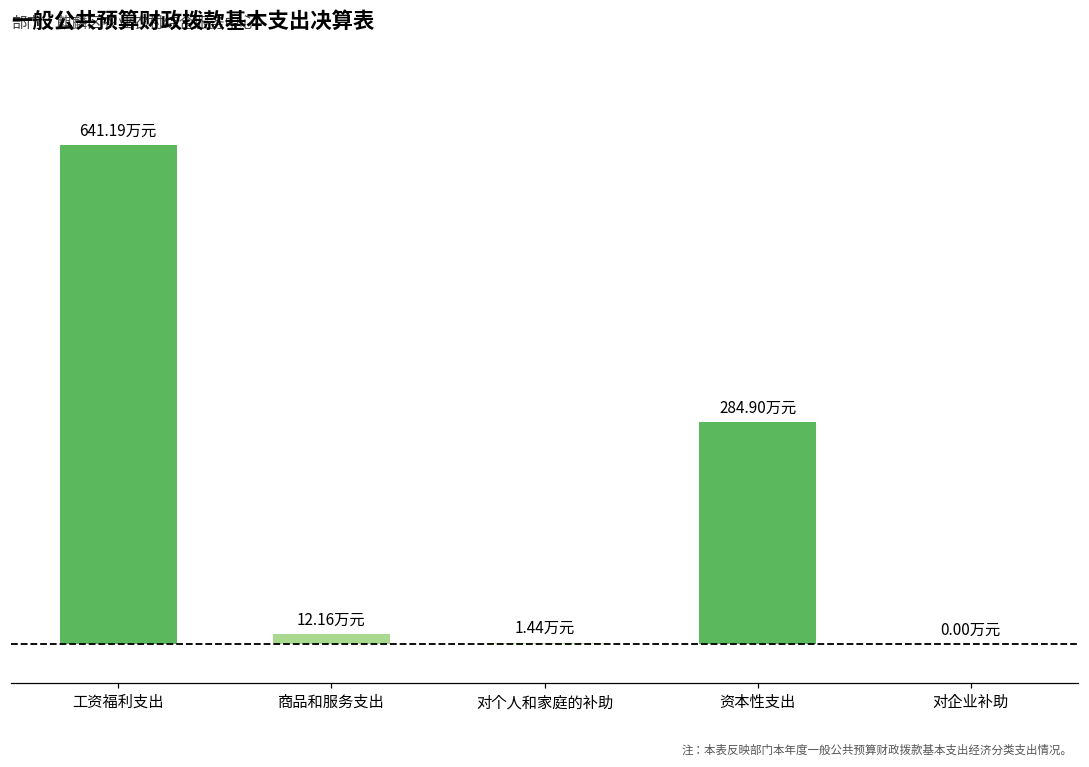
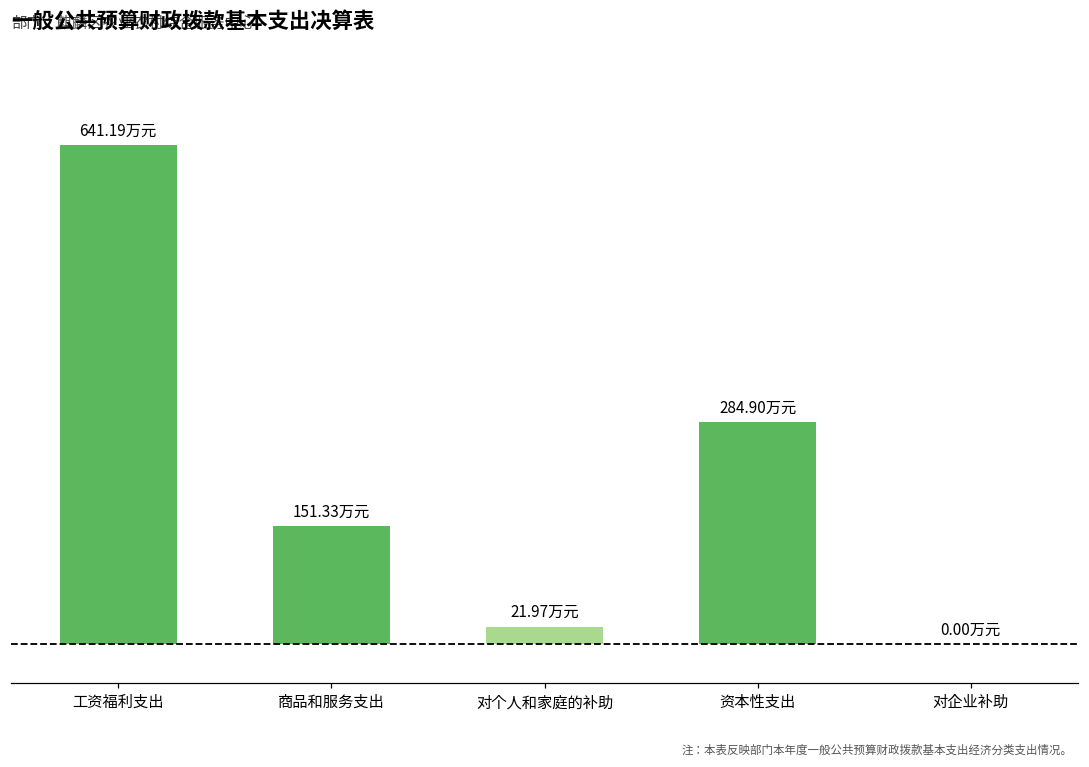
商品和服务支出: 12.16 -> 151.33
对个人和家庭的补助: 1.44 -> 21.97
